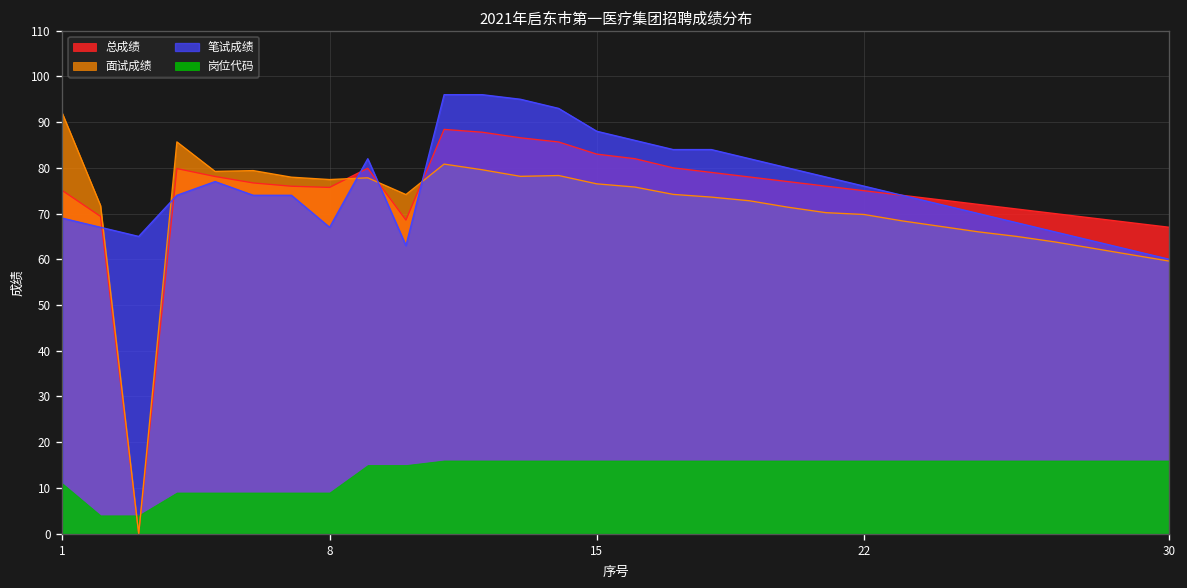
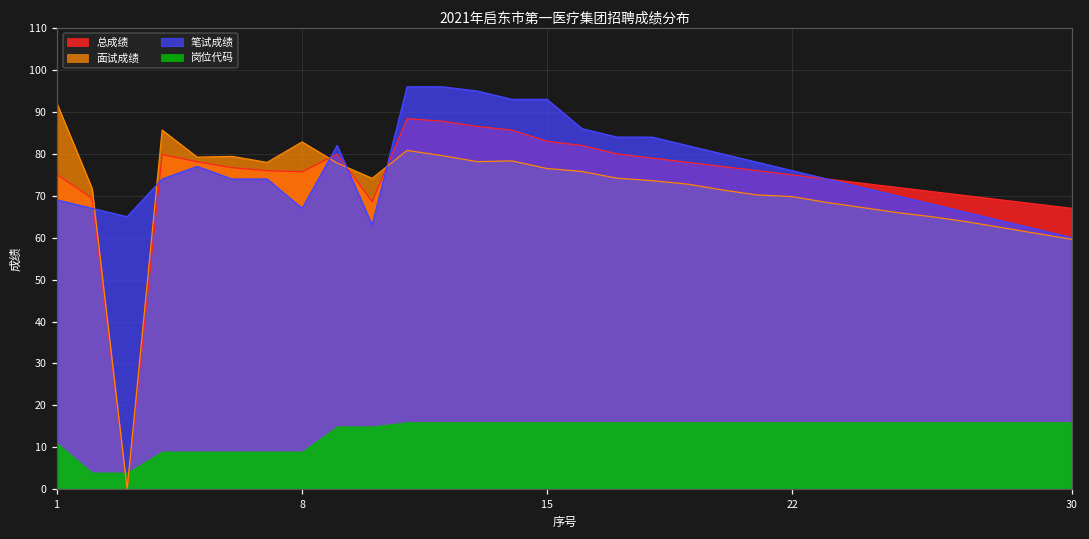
面试成绩, 8: 77 -> 83
笔试成绩, 15: 88 -> 93
